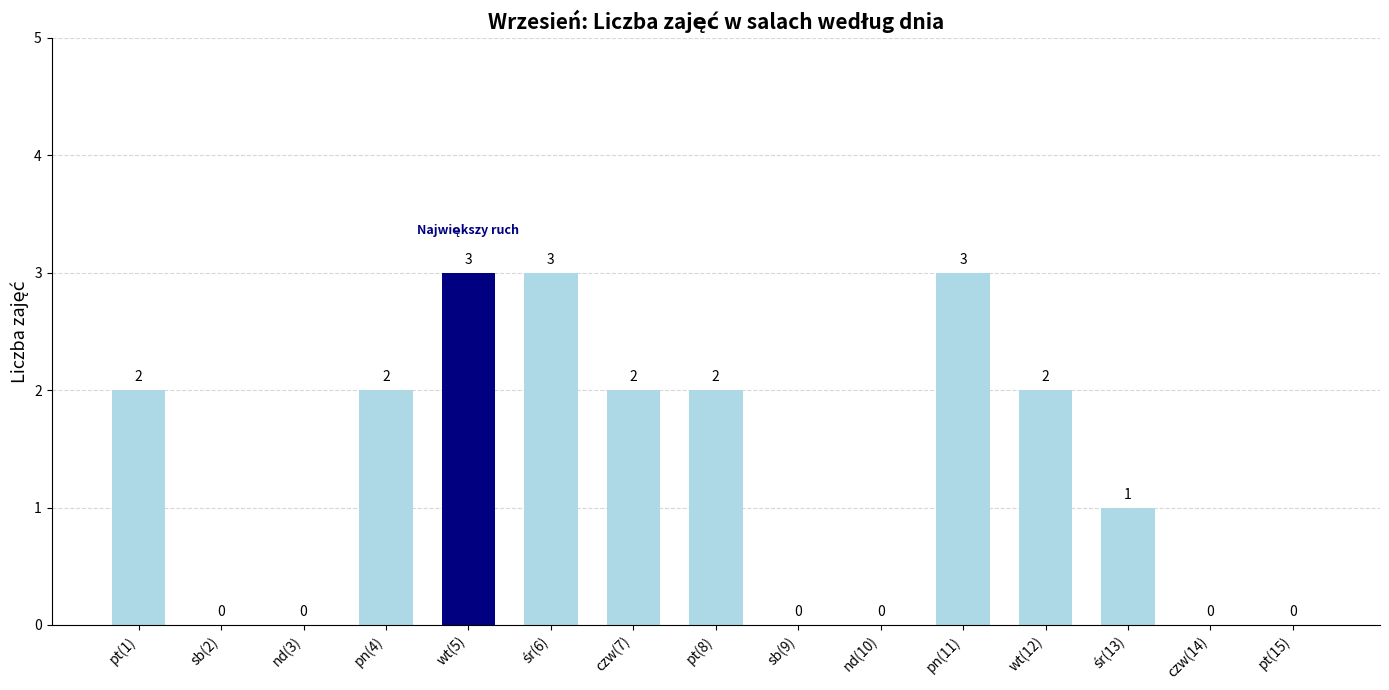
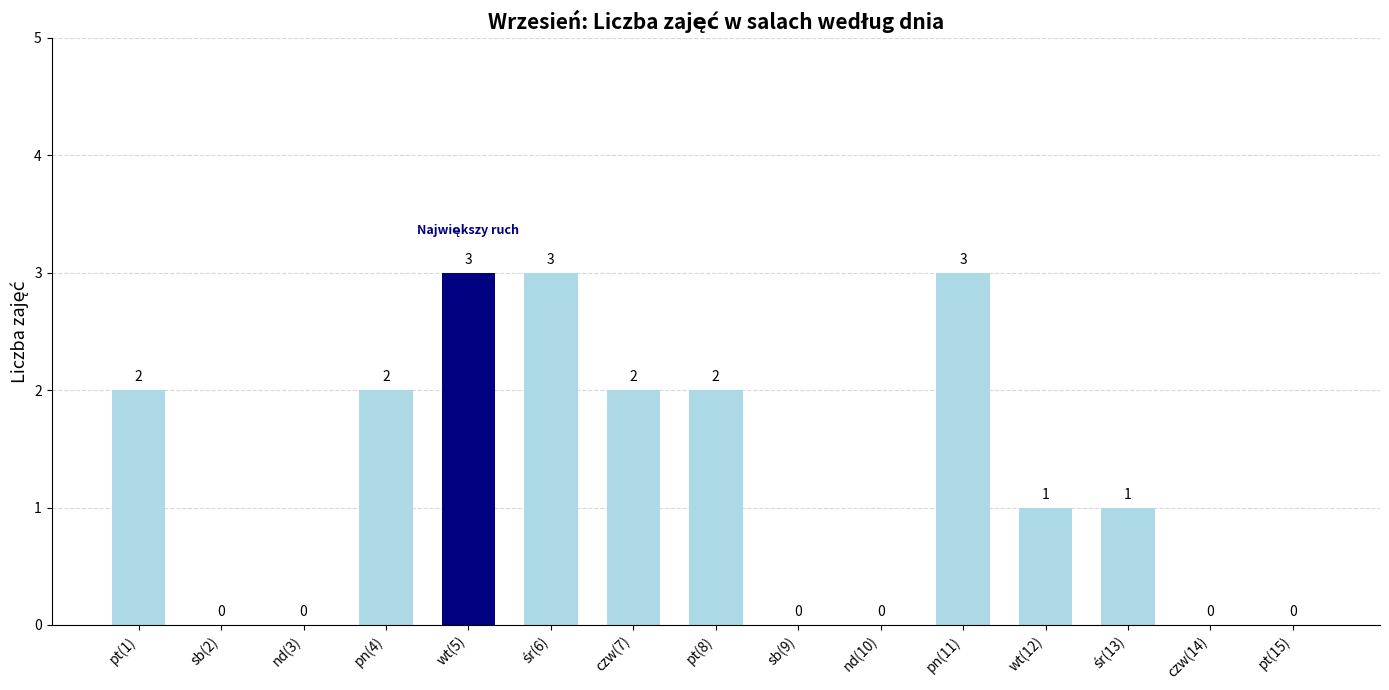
wt(12): 2 -> 1
